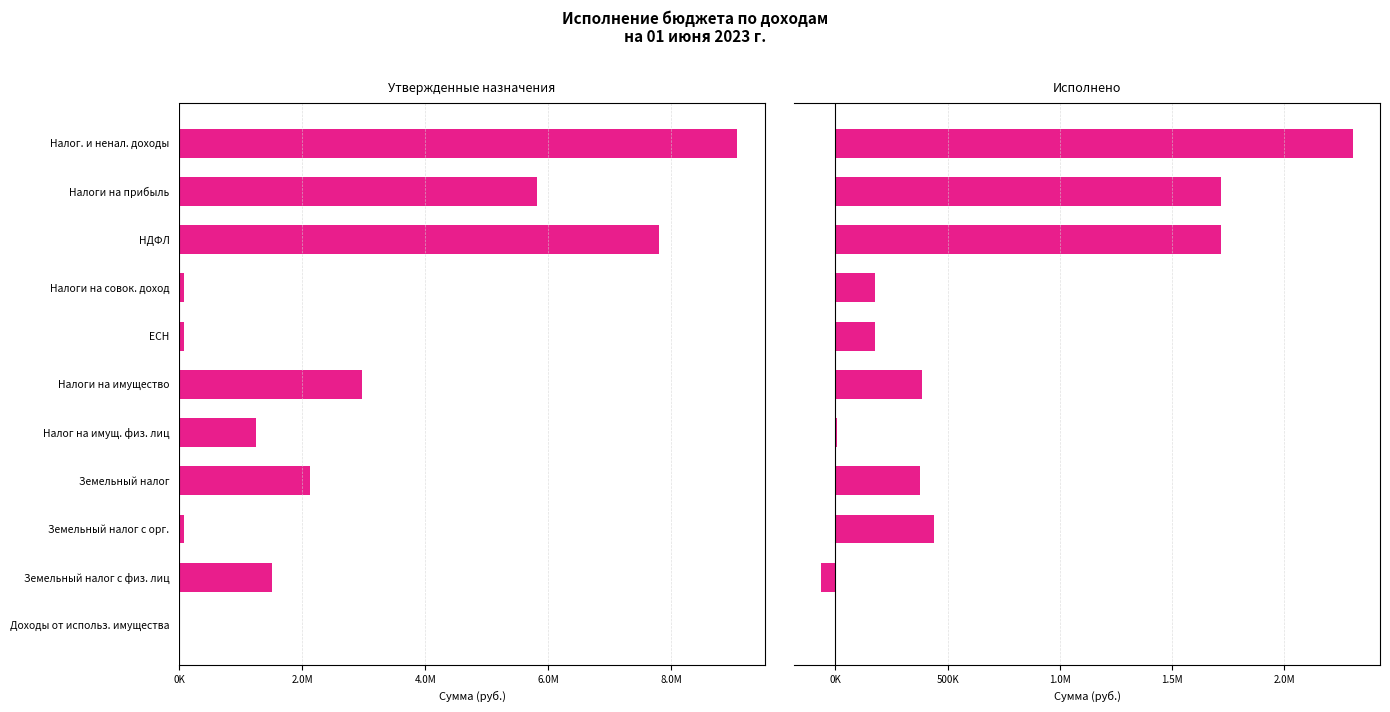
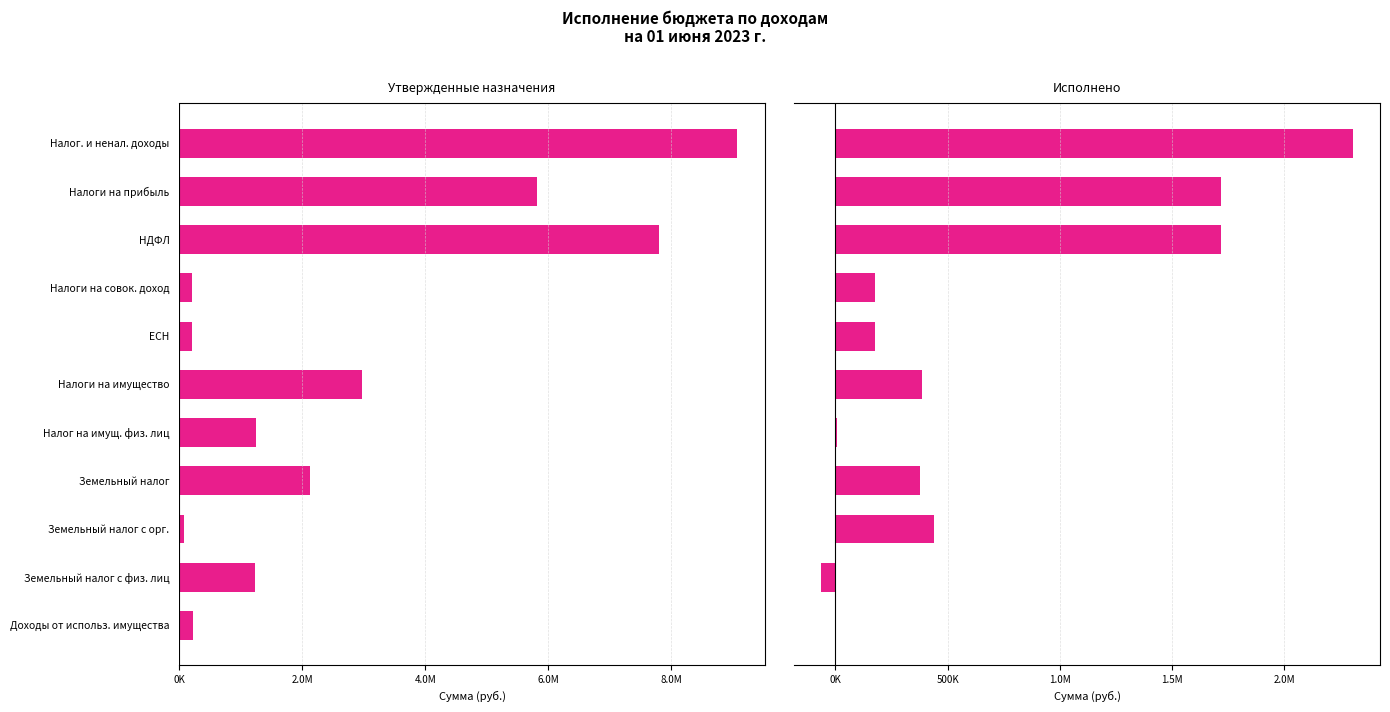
Утвержденные назначения, Налоги на совок. доход: 100000 -> 200000
Утвержденные назначения, ЕСН: 100000 -> 200000
Утвержденные назначения, Земельный налог с физ. лиц: 1500000 -> 1200000
Утвержденные назначения, Доходы от использ. имущества: 0 -> 200000
